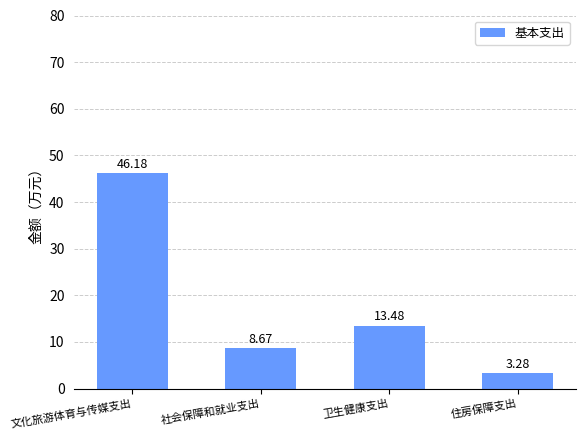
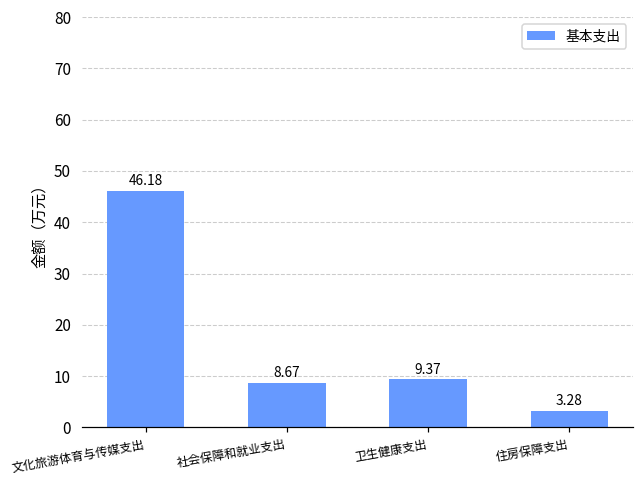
卫生健康支出: 13.48 -> 9.37
